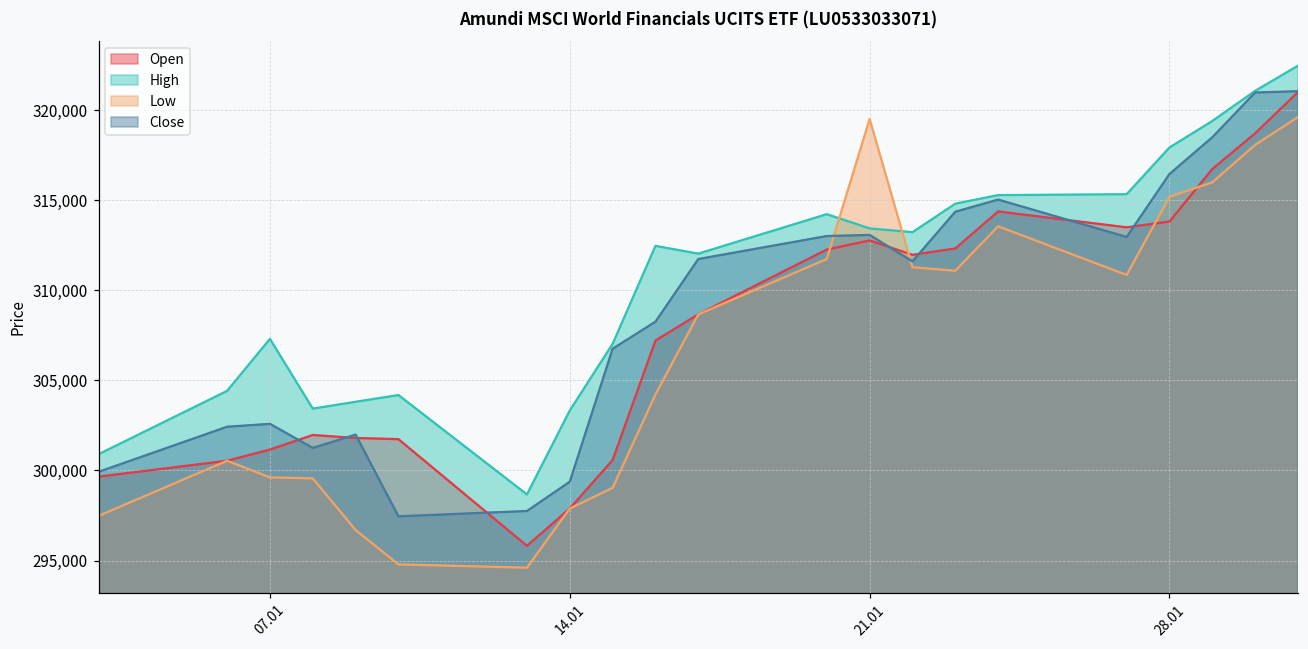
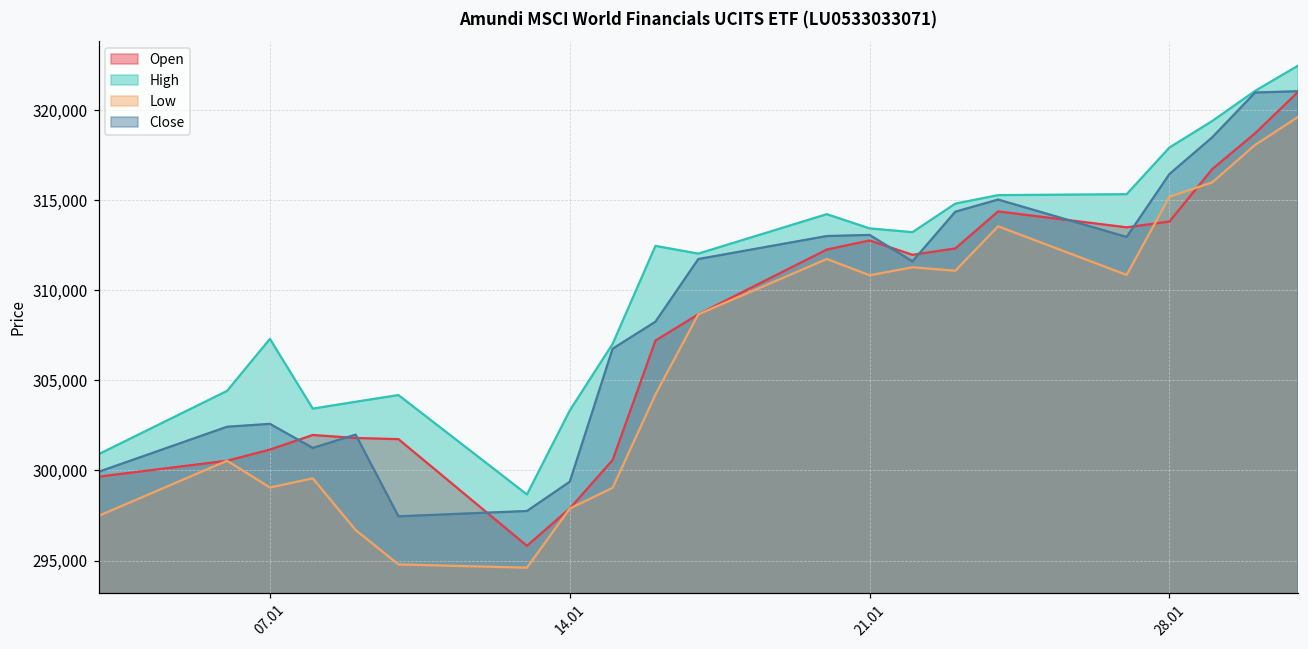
Low, 07.01: 299,600 -> 299,100
Low, 21.01: 319,500 -> 310,800
